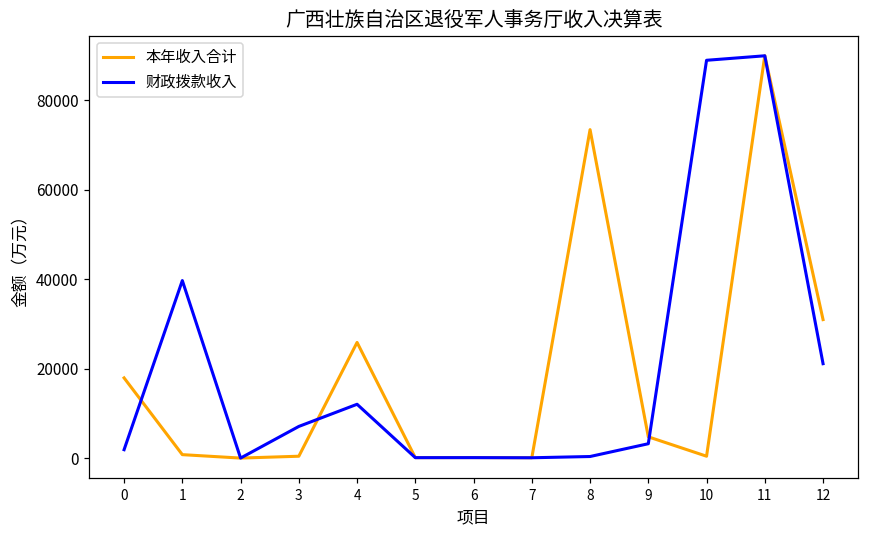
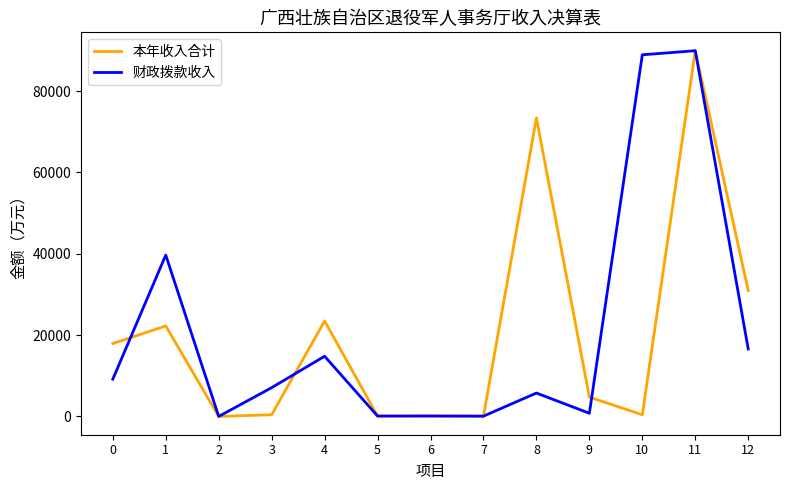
财政拨款收入, 0: 2000 -> 9000
本年收入合计, 1: 1000 -> 22000
本年收入合计, 4: 26000 -> 23000
财政拨款收入, 4: 12000 -> 15000
财政拨款收入, 8: 0 -> 6000
财政拨款收入, 9: 3000 -> 1000
财政拨款收入, 12: 21000 -> 17000
